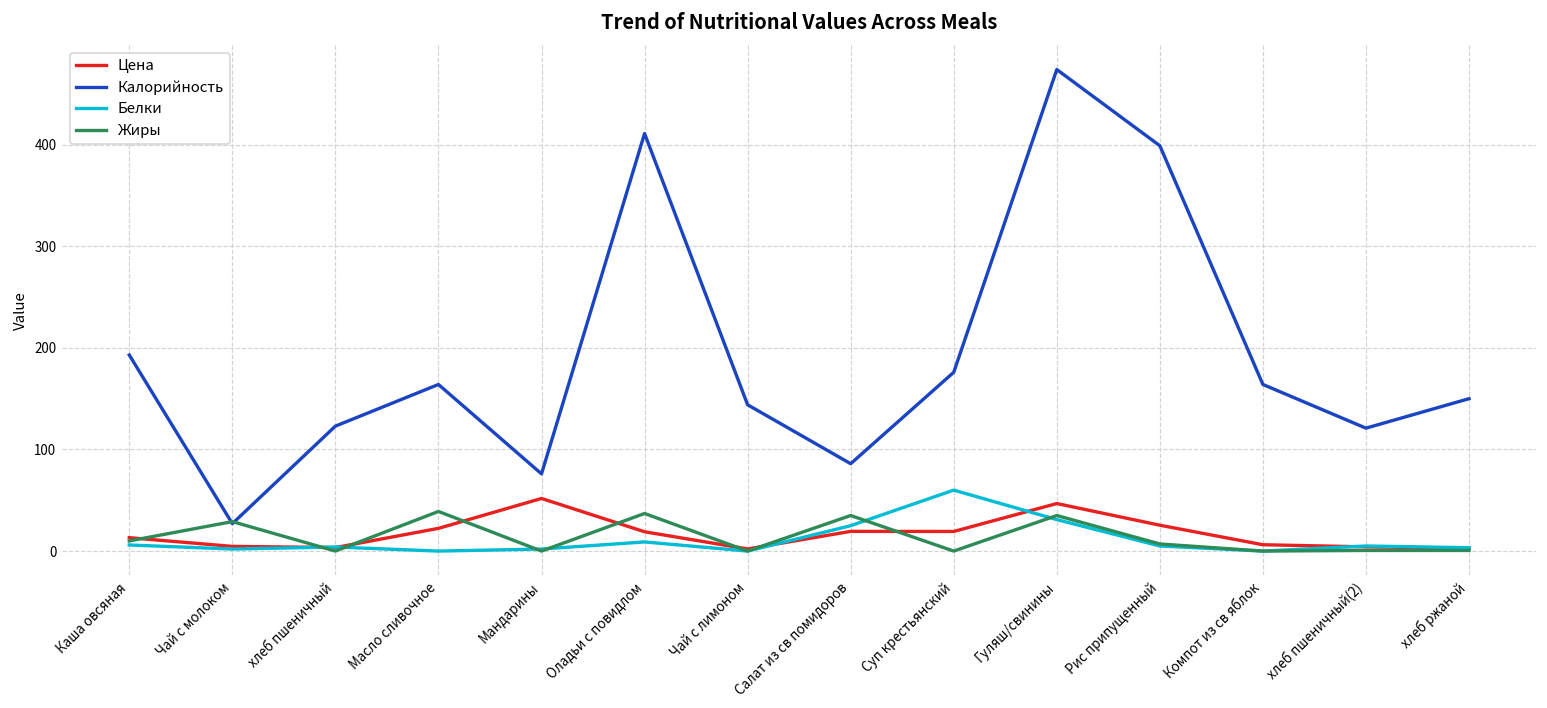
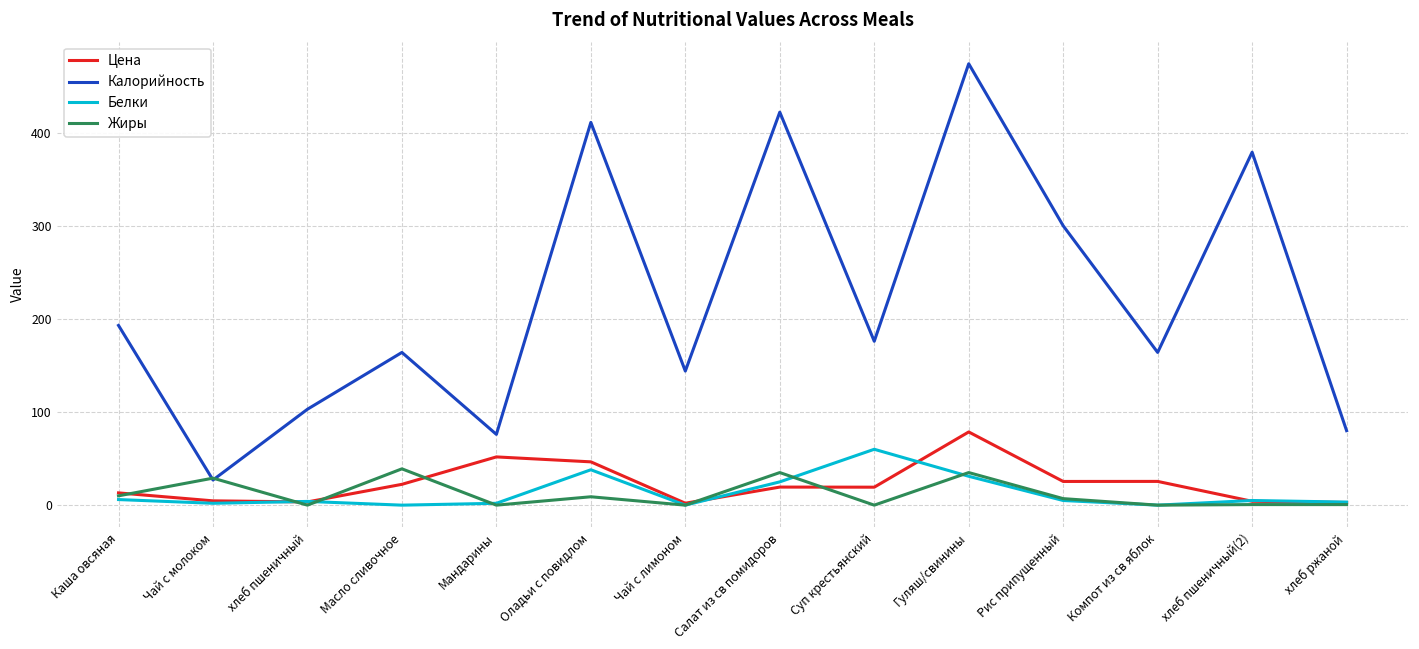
Калорийность, хлеб пшеничный: 120 -> 100
Цена, Оладьи с повидлом: 20 -> 50
Белки, Оладьи с повидлом: 10 -> 40
Жиры, Оладьи с повидлом: 40 -> 10
Калорийность, Салат из св помидоров: 90 -> 420
Цена, Гуляш/свинины: 50 -> 80
Калорийность, Рис припущенный: 400 -> 300
Цена, Компот из св яблок: 10 -> 30
Калорийность, хлеб пшеничный(2): 120 -> 380
Калорийность, хлеб ржаной: 150 -> 80
